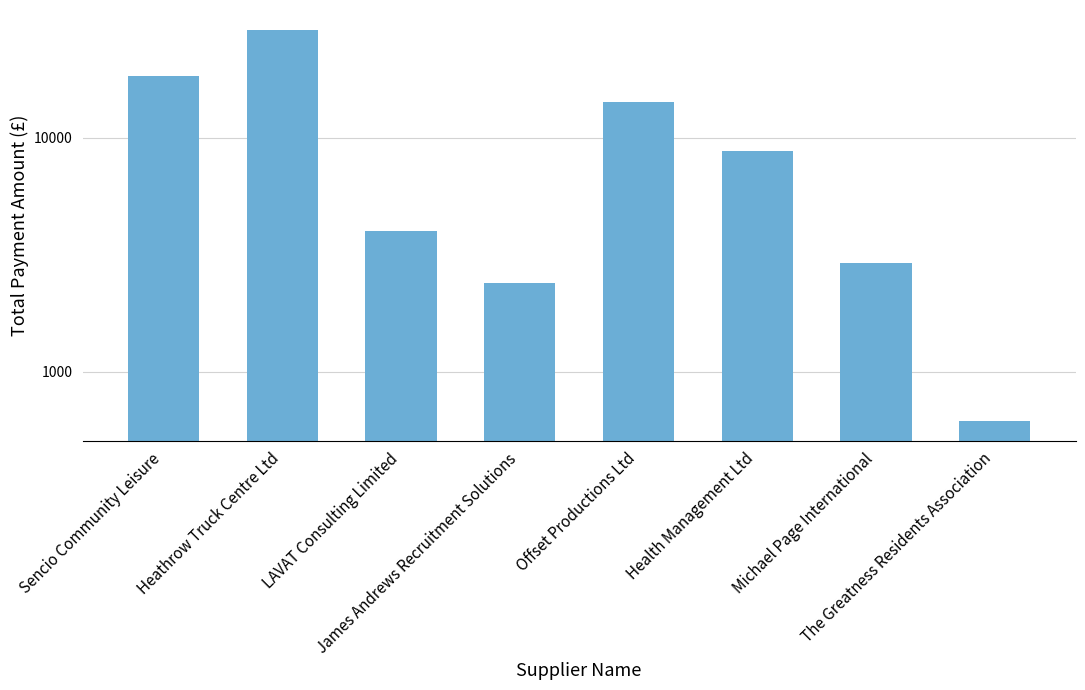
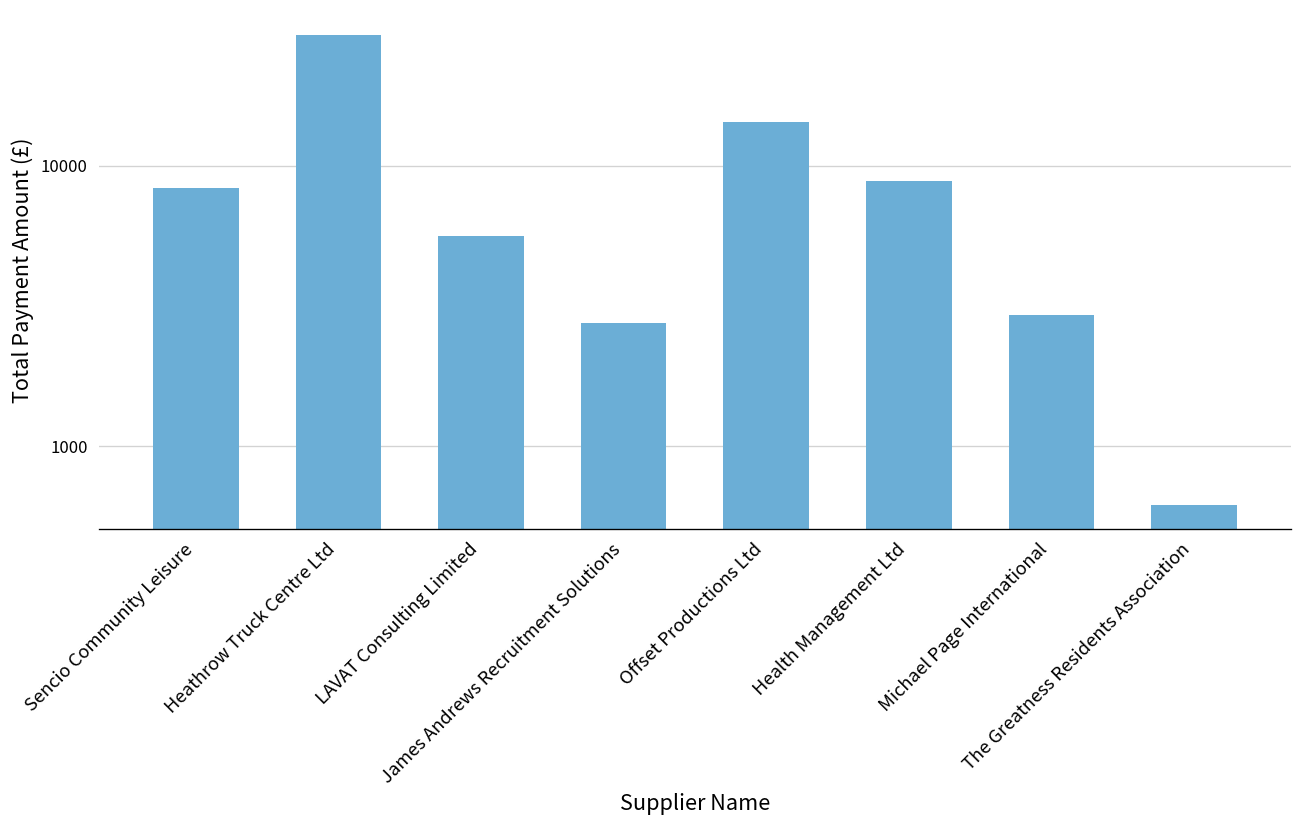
Sencio Community Leisure: 18000 -> 8300
LAVAT Consulting Limited: 4000 -> 5600
James Andrews Recruitment Solutions: 2400 -> 2700
